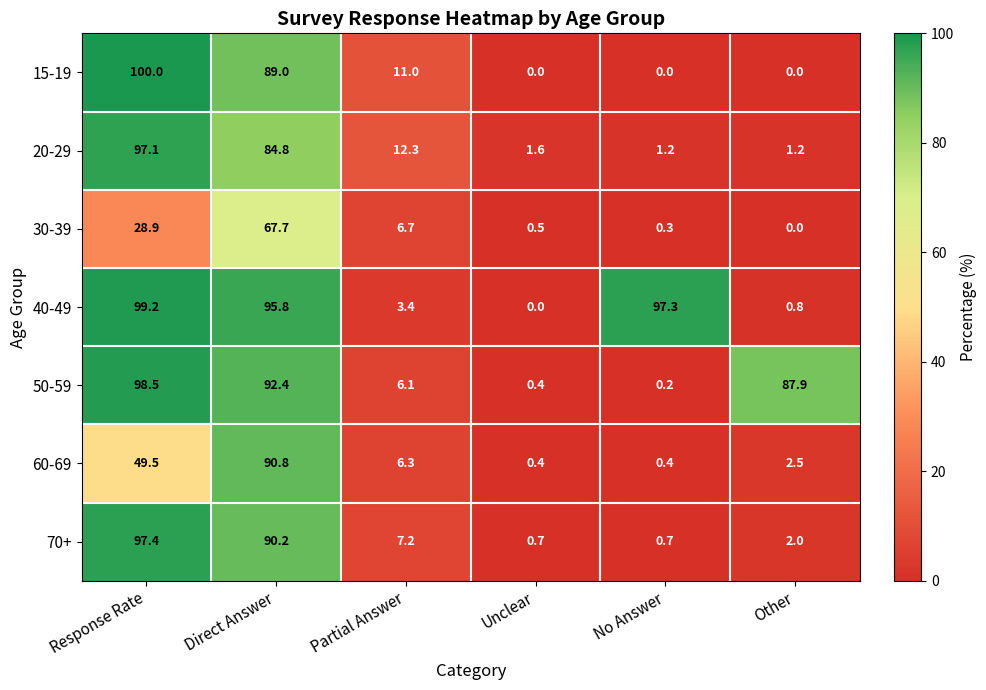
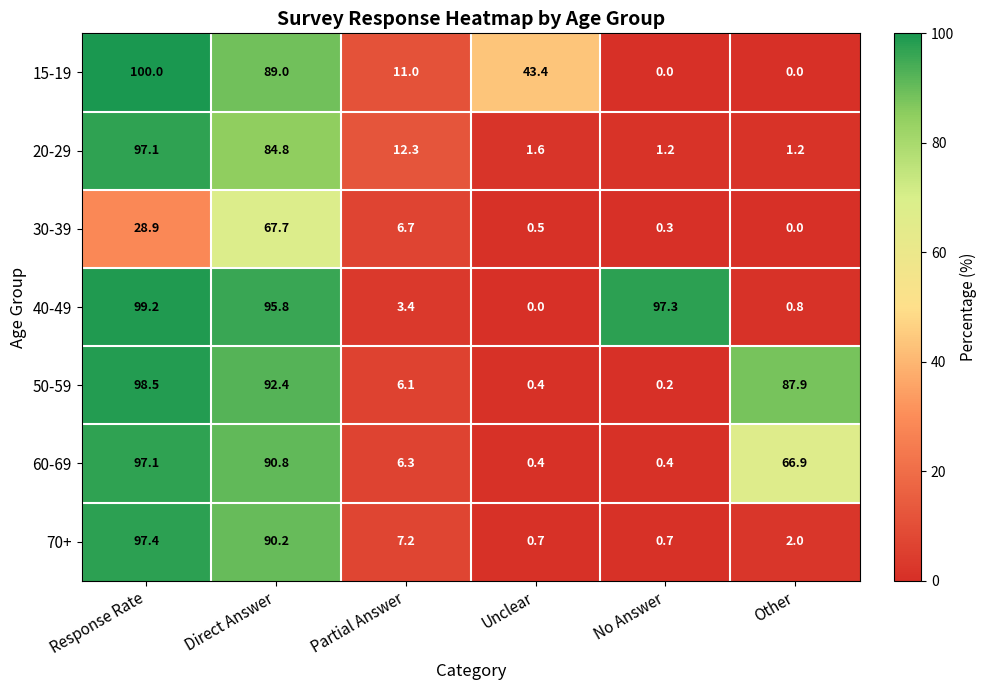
15-19, Unclear: 0.0 -> 43.4
60-69, Response Rate: 49.5 -> 97.1
60-69, Other: 2.5 -> 66.9
